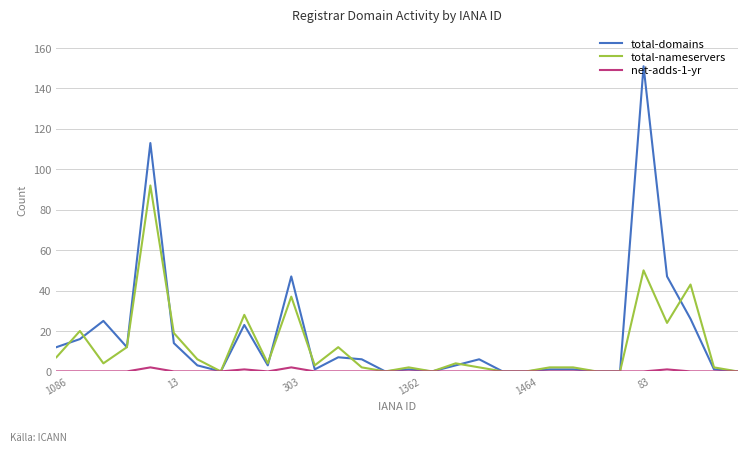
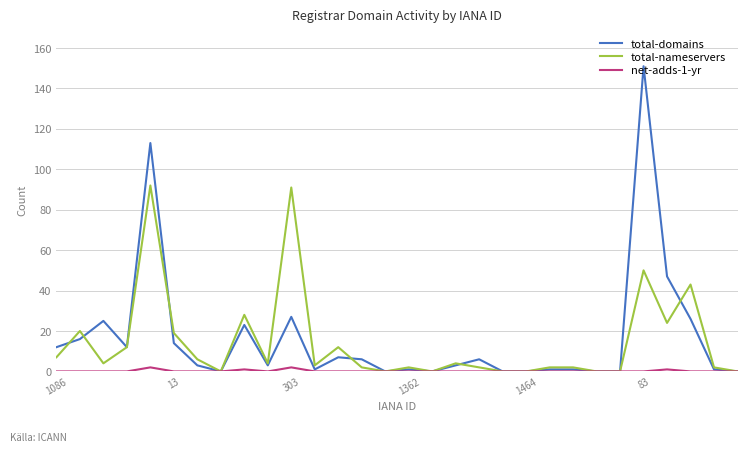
total-domains, 303: 47 -> 27
total-nameservers, 303: 37 -> 91
